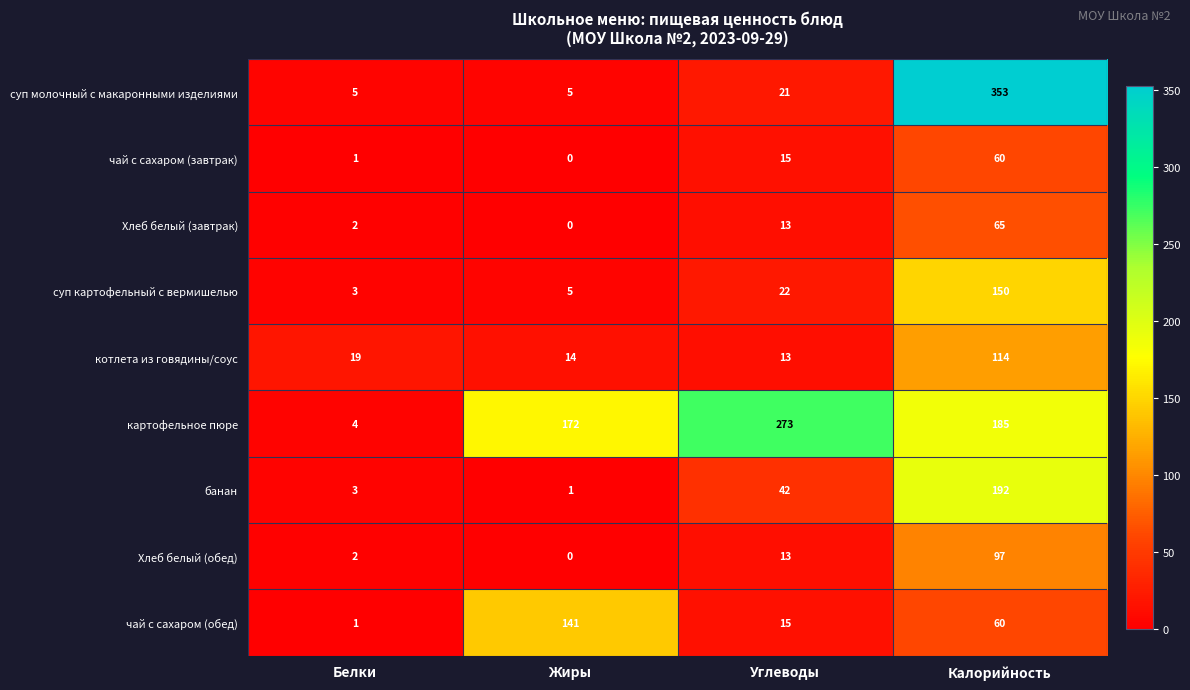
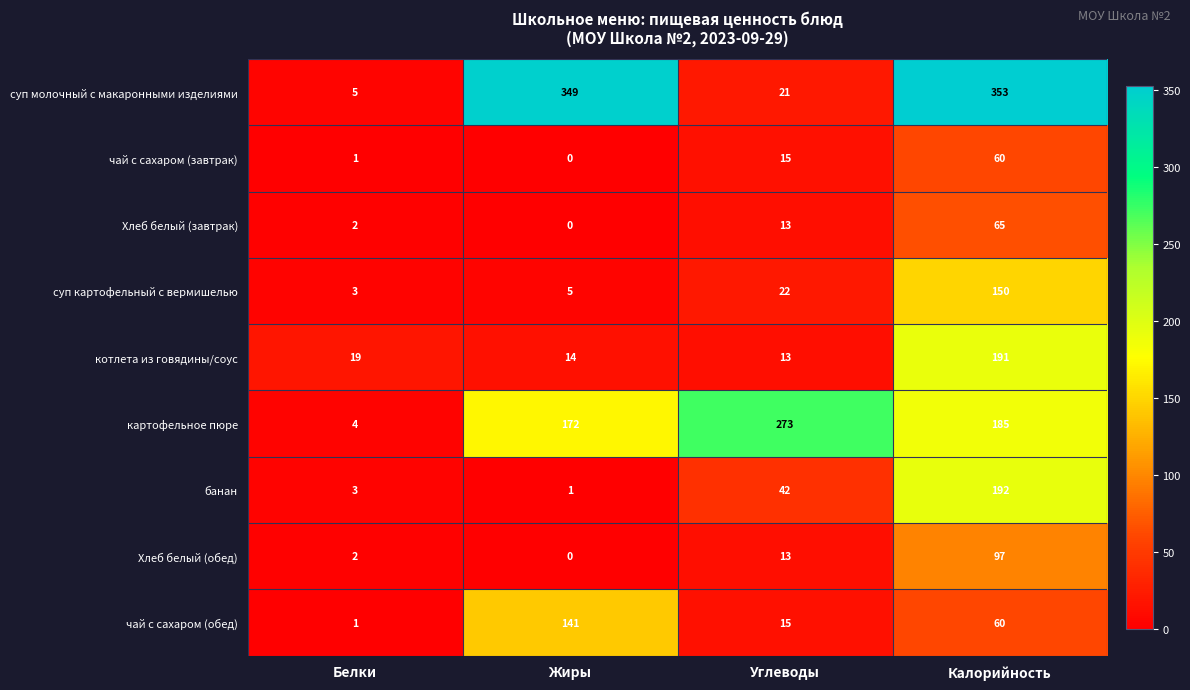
суп молочный с макаронными изделиями, Жиры: 5 -> 349
котлета из говядины/соус, Калорийность: 114 -> 191
